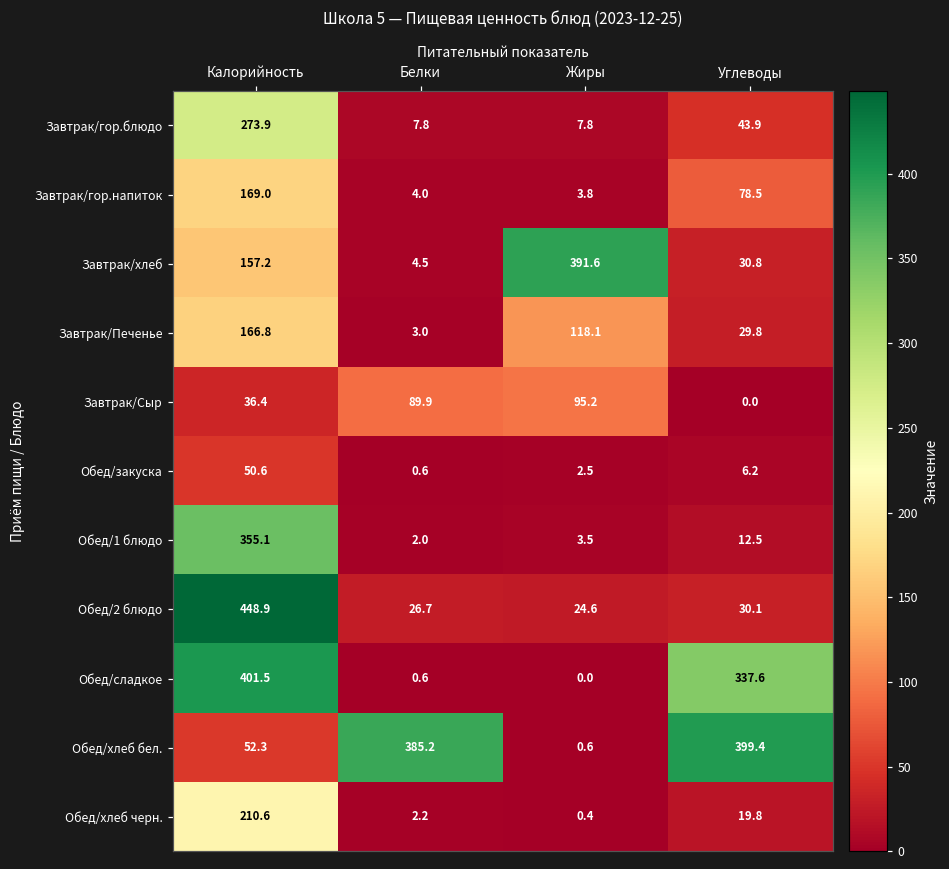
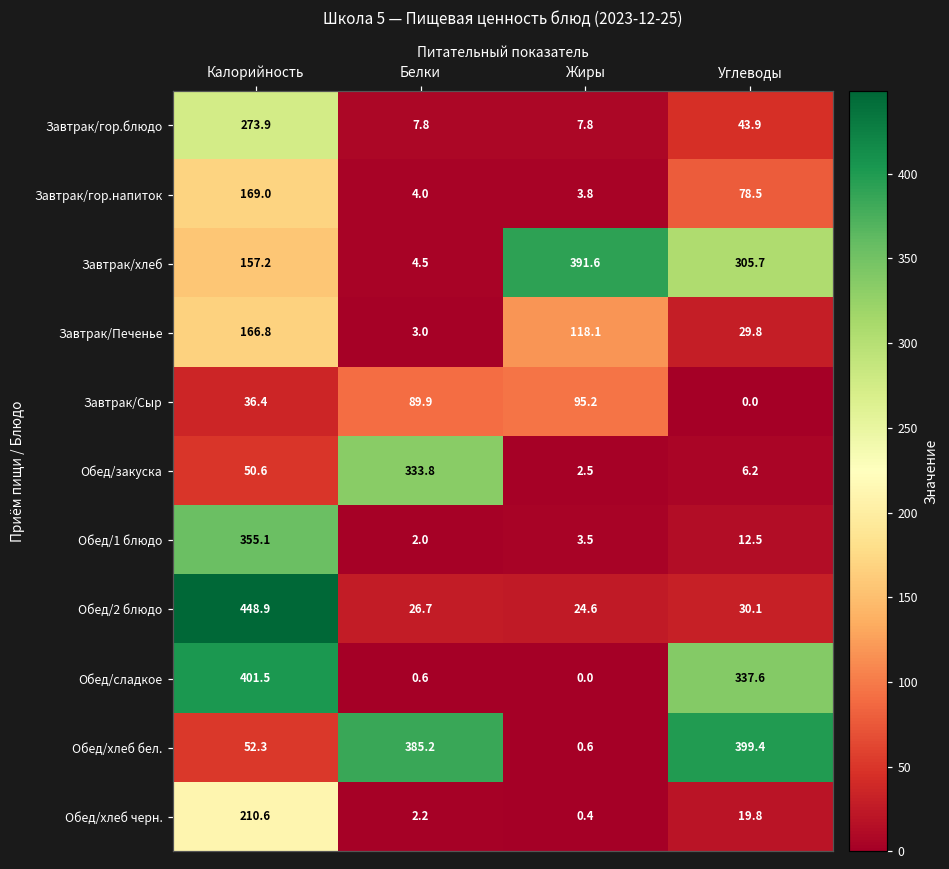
Завтрак/хлеб, Углеводы: 30.8 -> 305.7
Обед/закуска, Белки: 0.6 -> 333.8
